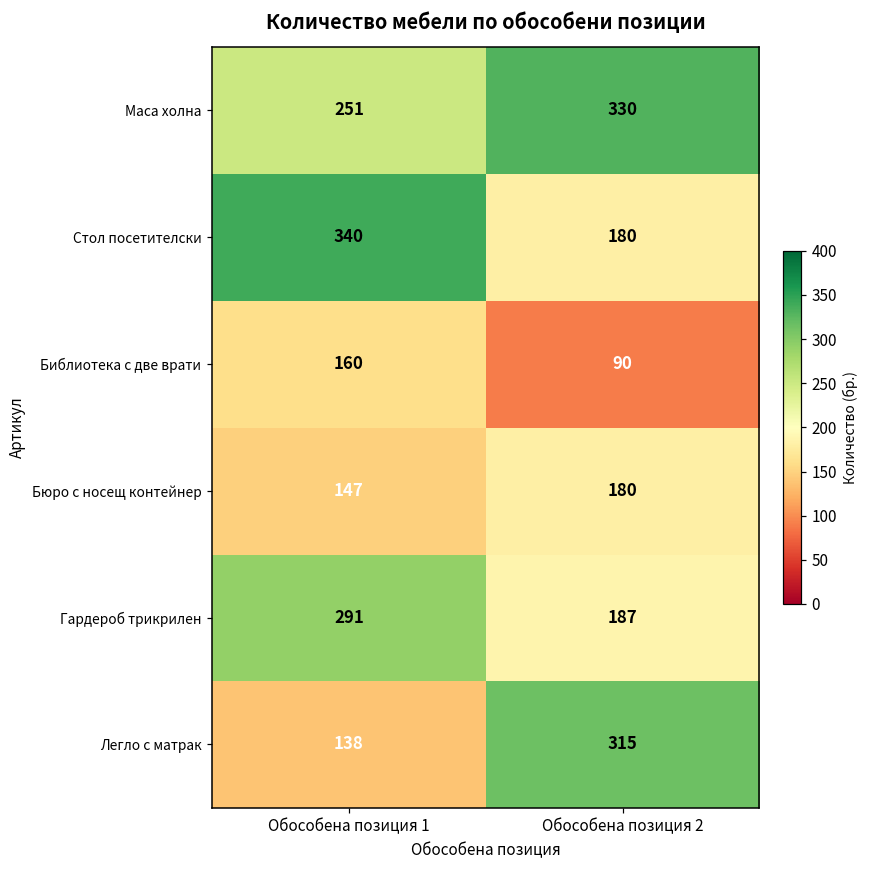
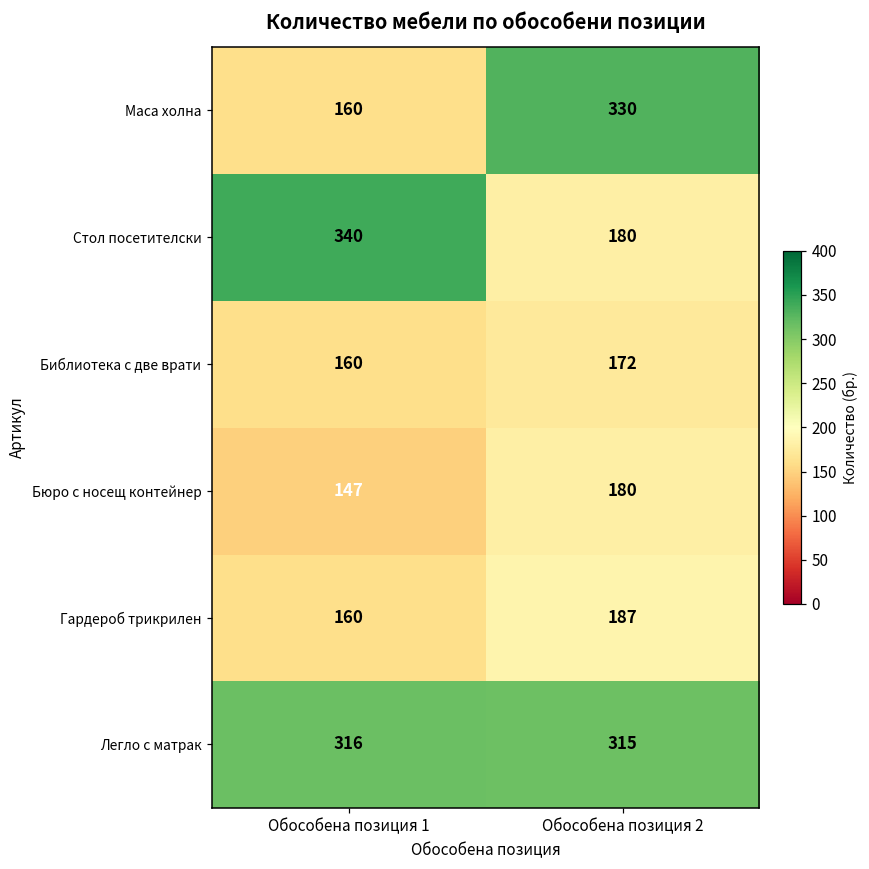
Маса холна, Обособена позиция 1: 251 -> 160
Библиотека с две врати, Обособена позиция 2: 90 -> 172
Гардероб трикрилен, Обособена позиция 1: 291 -> 160
Легло с матрак, Обособена позиция 1: 138 -> 316
